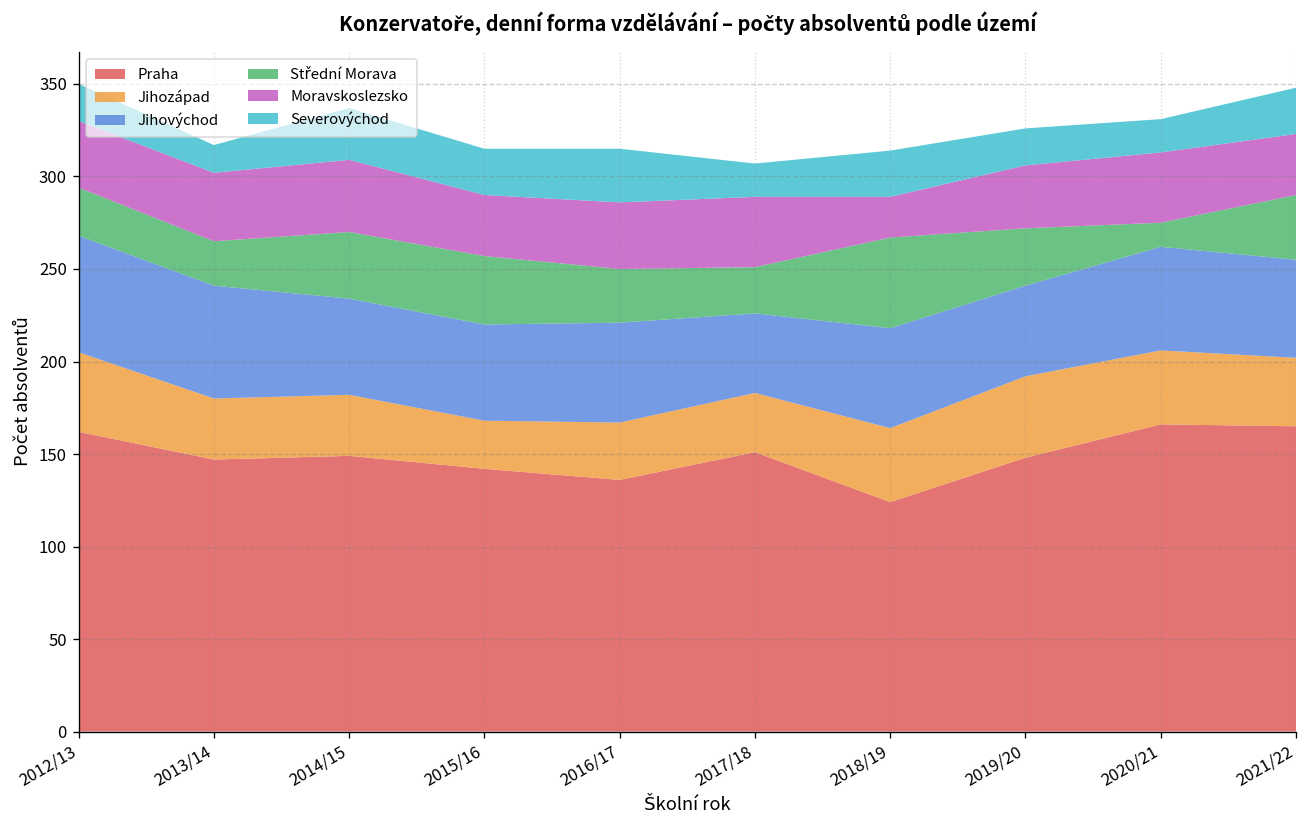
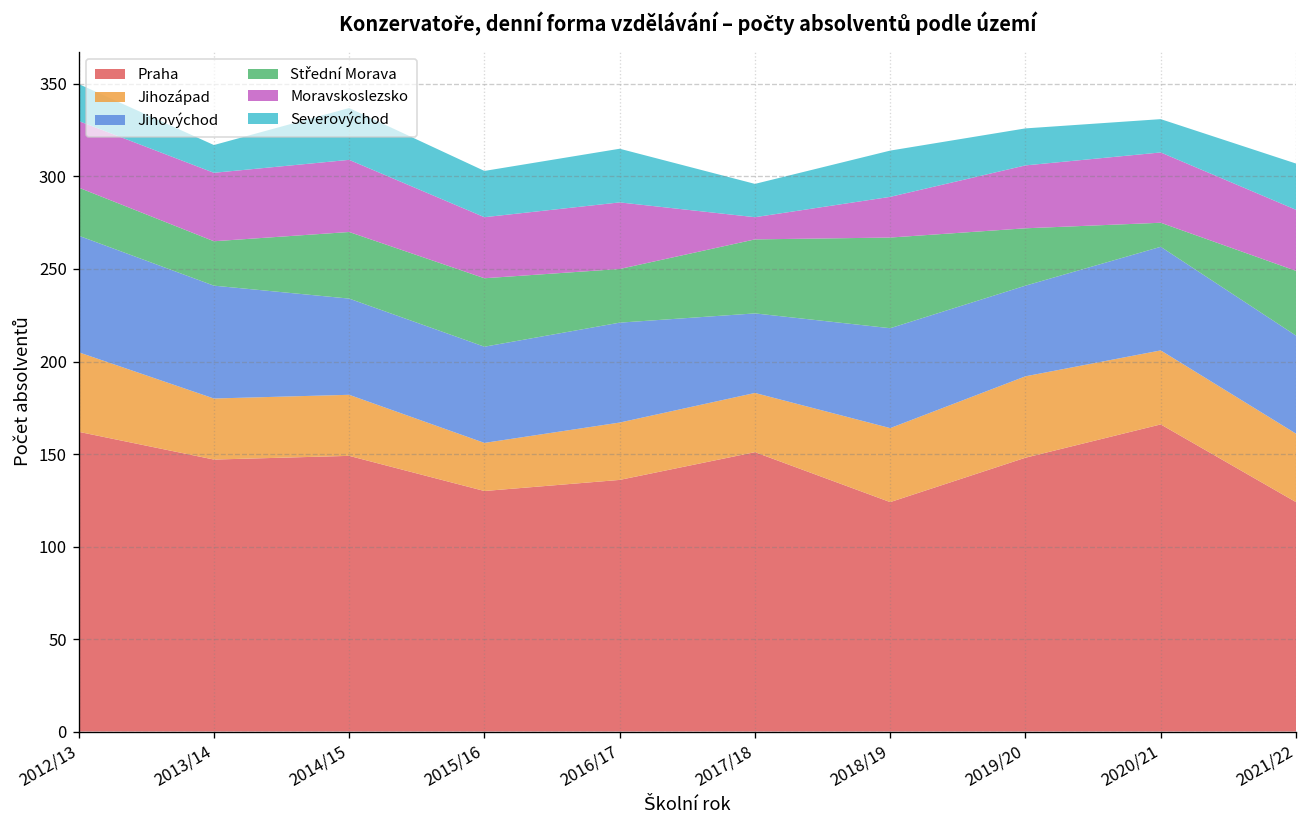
Praha, 2015/16: 142 -> 130
Střední Morava, 2017/18: 25 -> 40
Moravskoslezsko, 2017/18: 38 -> 12
Praha, 2021/22: 165 -> 124
